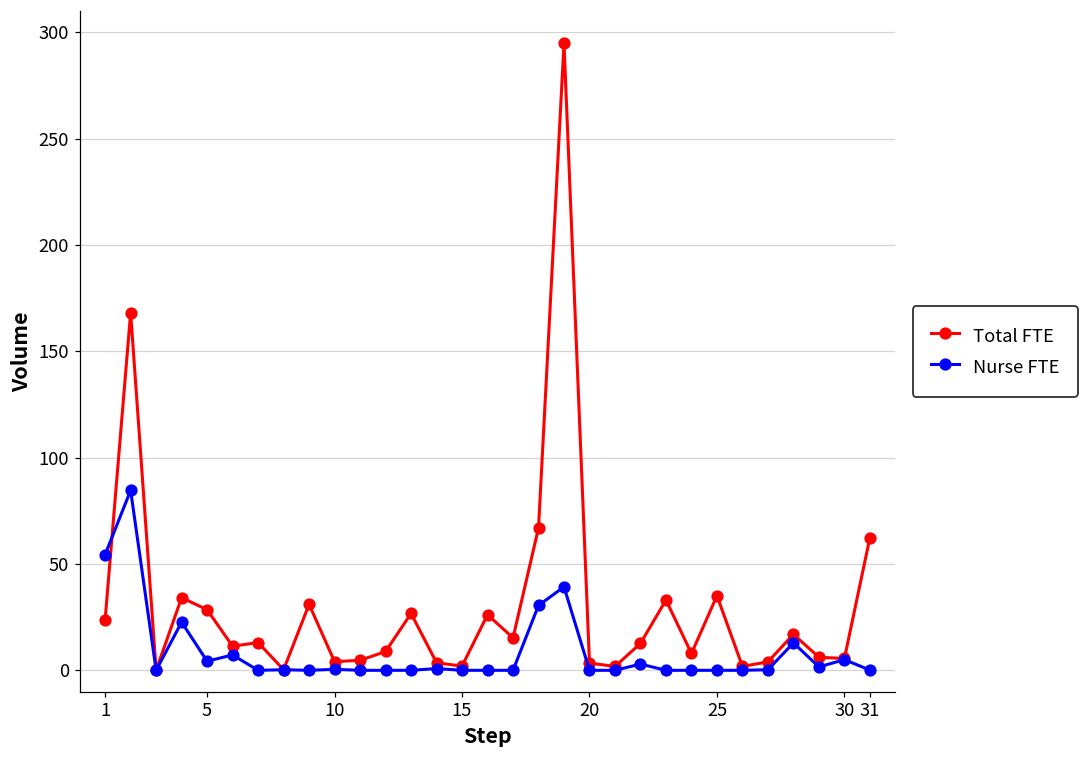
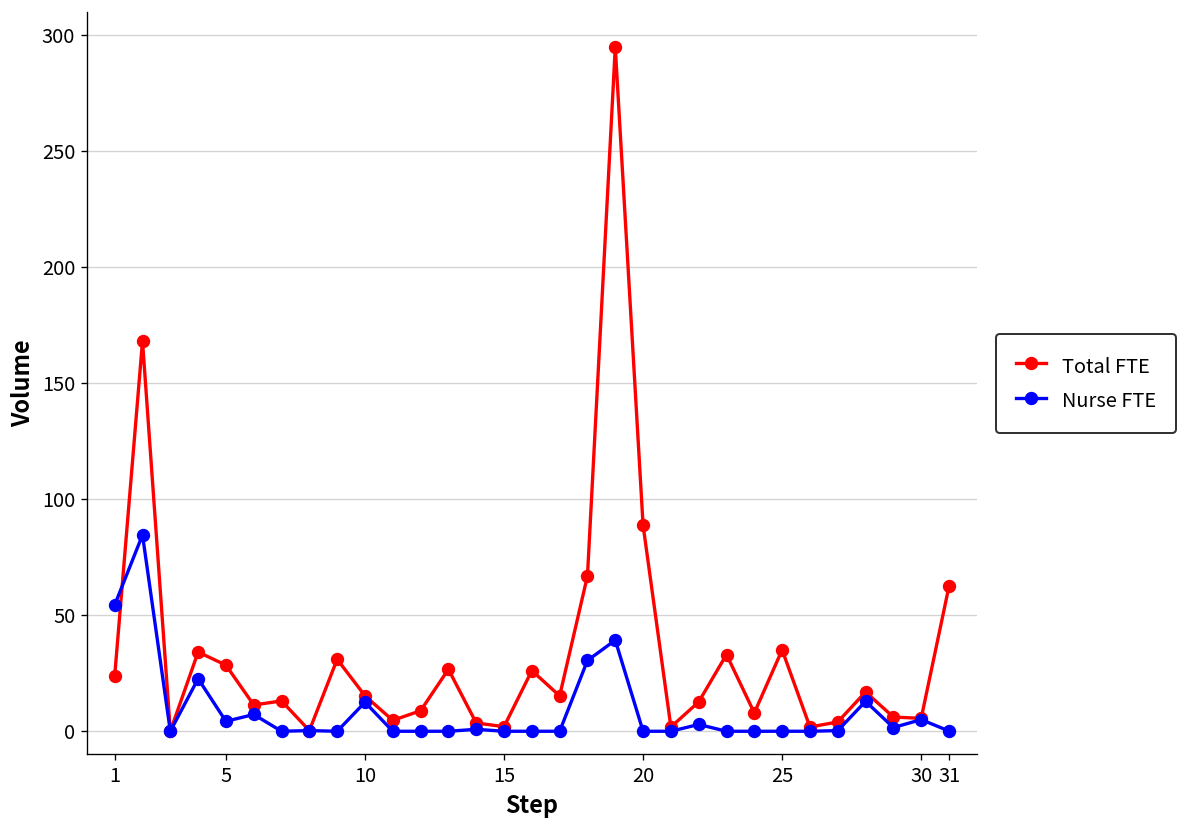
Total FTE, 10: 4 -> 15
Nurse FTE, 10: 0 -> 13
Total FTE, 20: 3 -> 89
